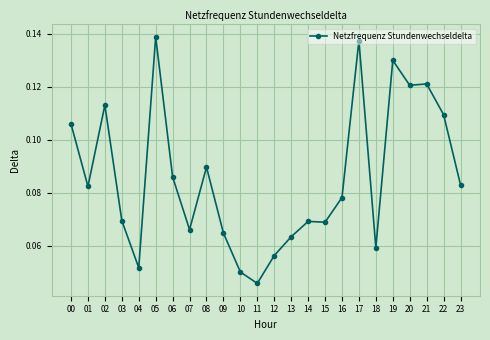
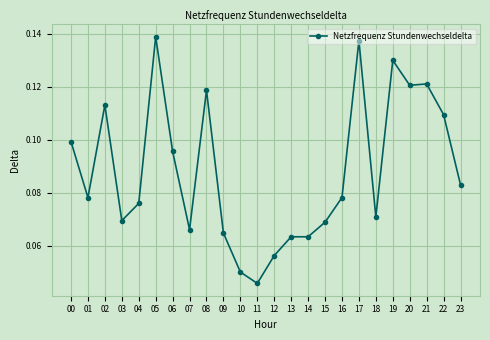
00: 0.106 -> 0.099
01: 0.082 -> 0.078
04: 0.052 -> 0.076
06: 0.086 -> 0.096
08: 0.090 -> 0.119
14: 0.069 -> 0.063
18: 0.059 -> 0.071
